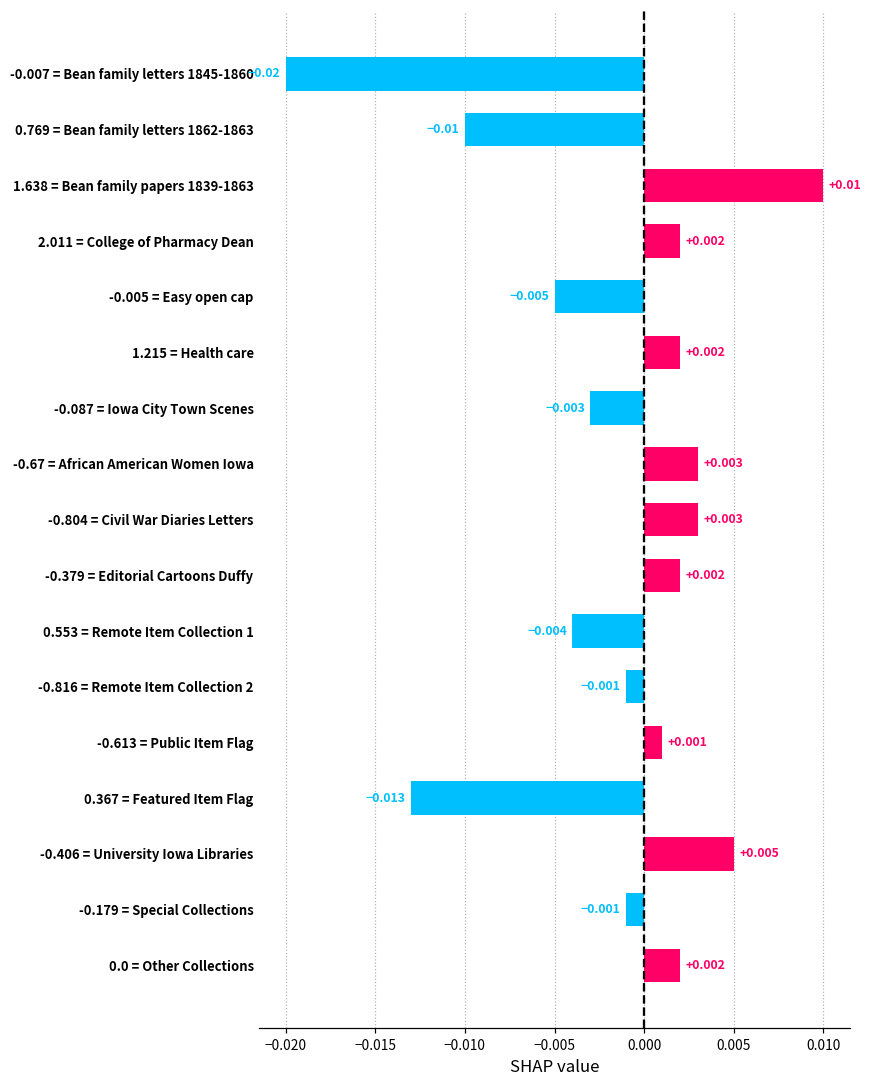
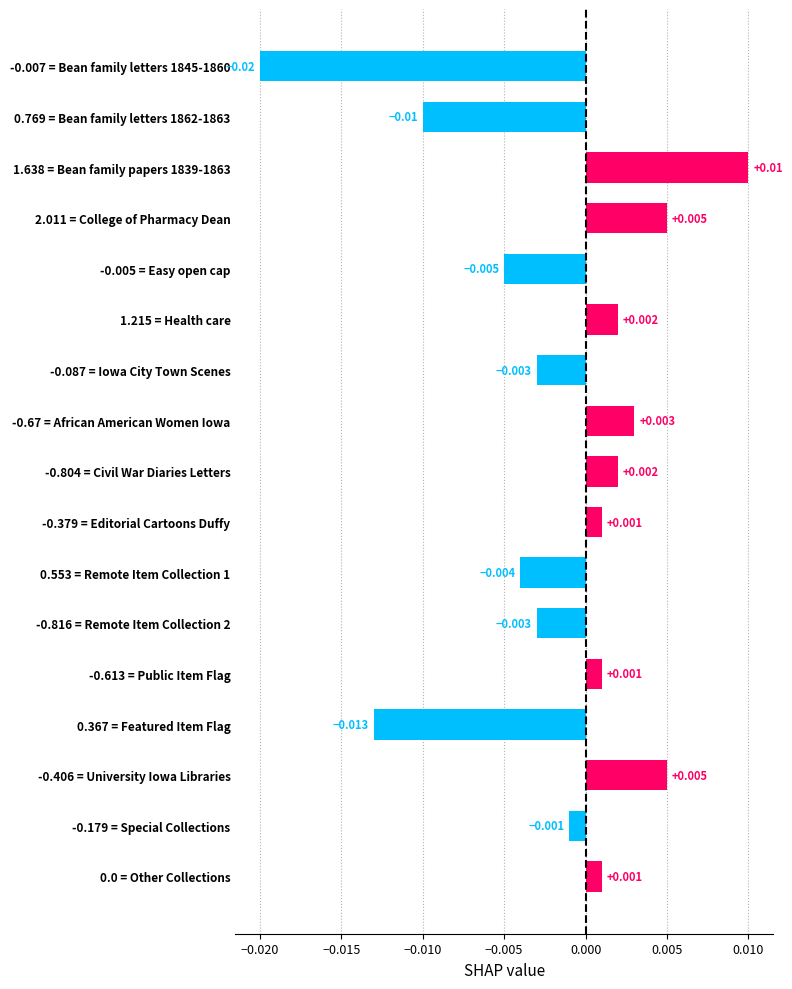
2.011 = College of Pharmacy Dean: +0.002 -> +0.005
-0.804 = Civil War Diaries Letters: +0.003 -> +0.002
-0.379 = Editorial Cartoons Duffy: +0.002 -> +0.001
-0.816 = Remote Item Collection 2: -0.001 -> -0.003
0.0 = Other Collections: +0.002 -> +0.001
